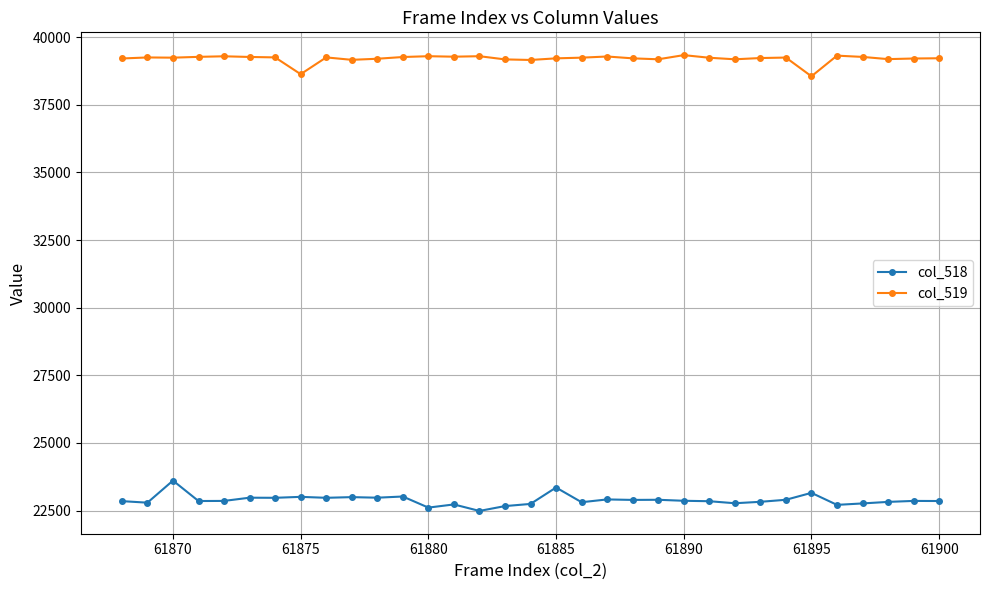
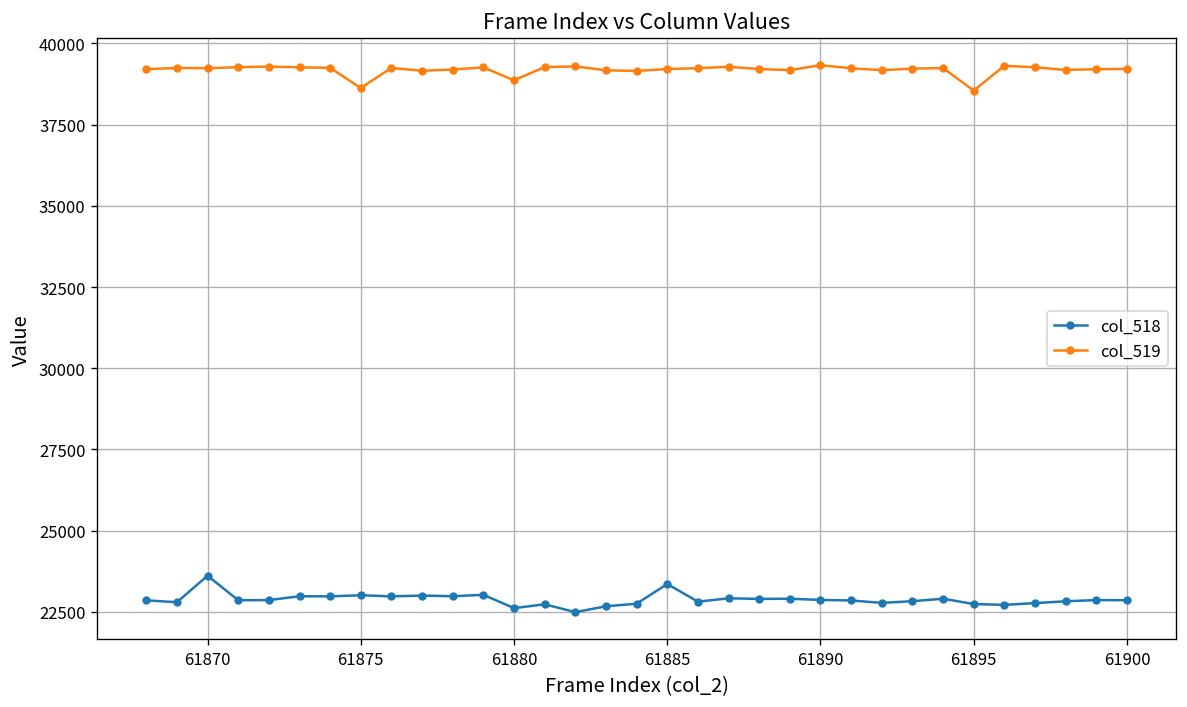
col_519, 61880: 39300 -> 38900
col_518, 61895: 23200 -> 22700
